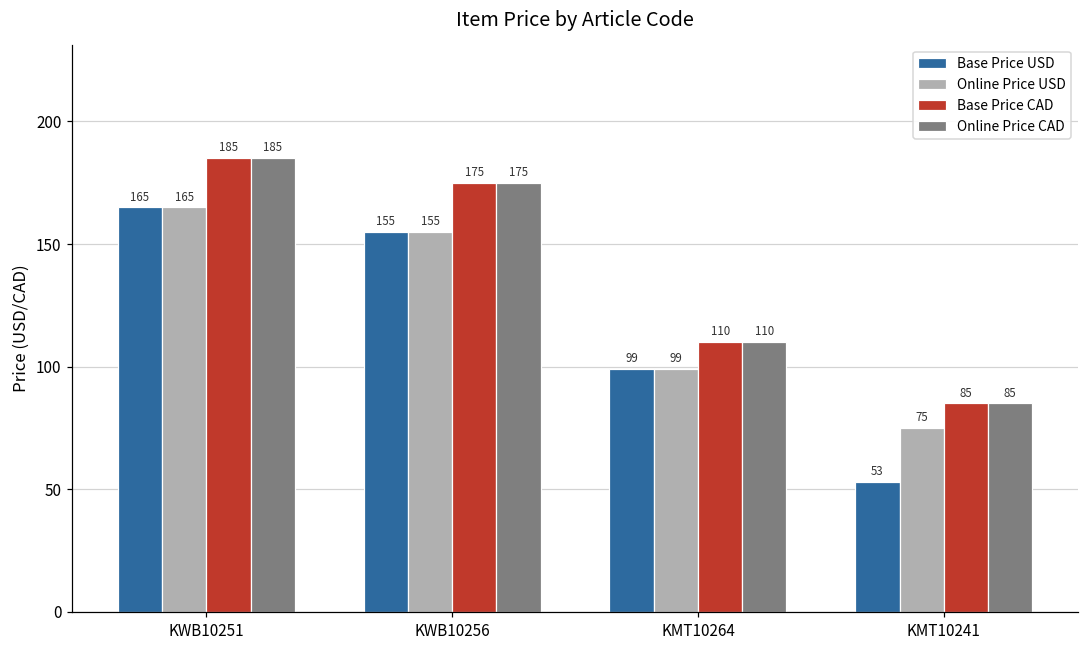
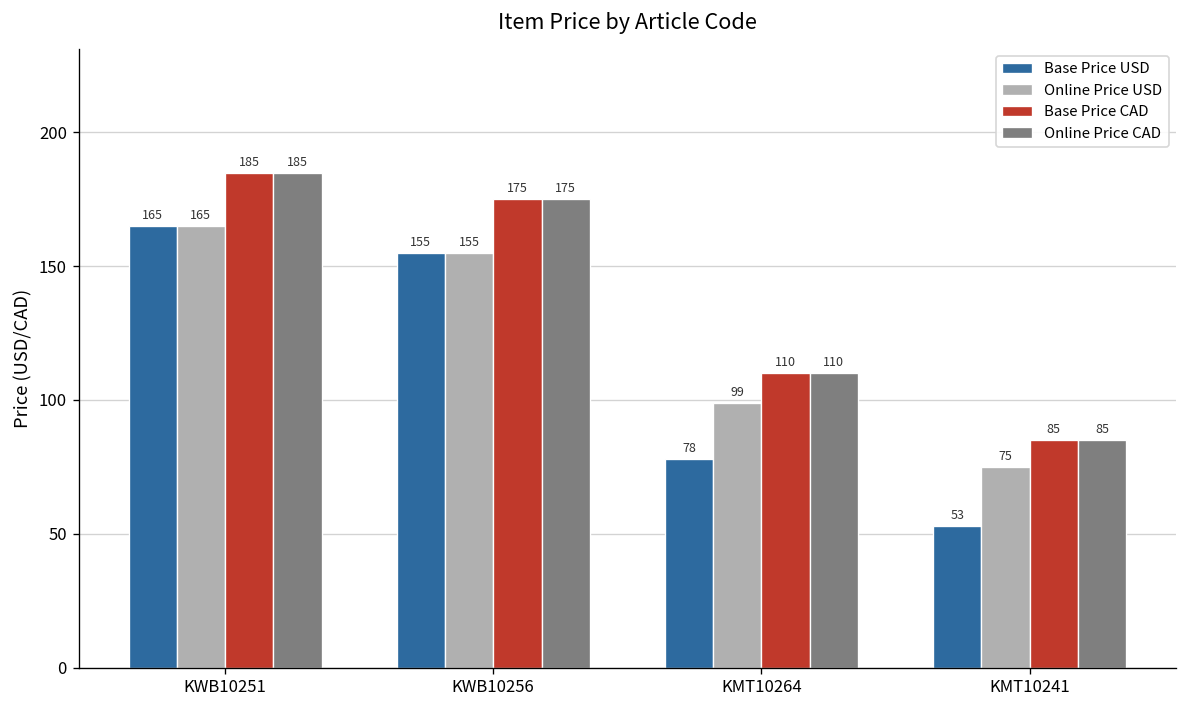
Base Price USD, KMT10264: 99 -> 78
